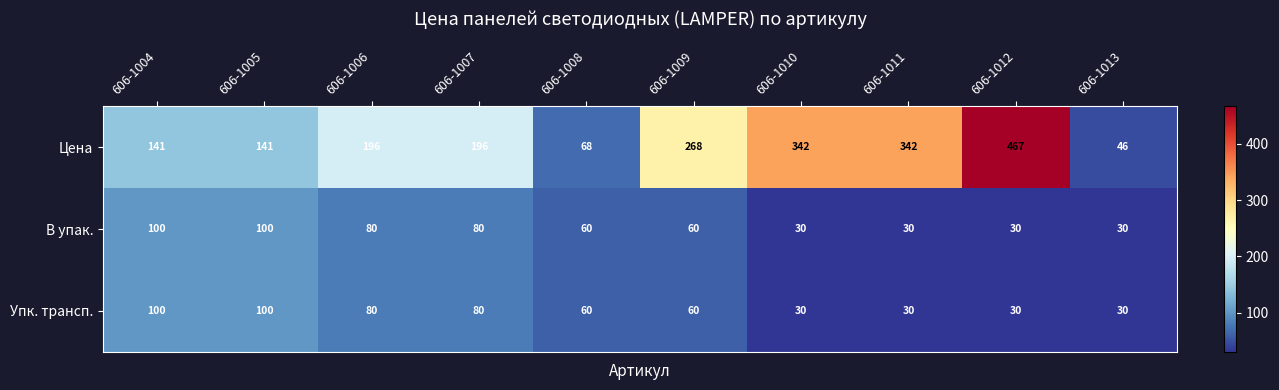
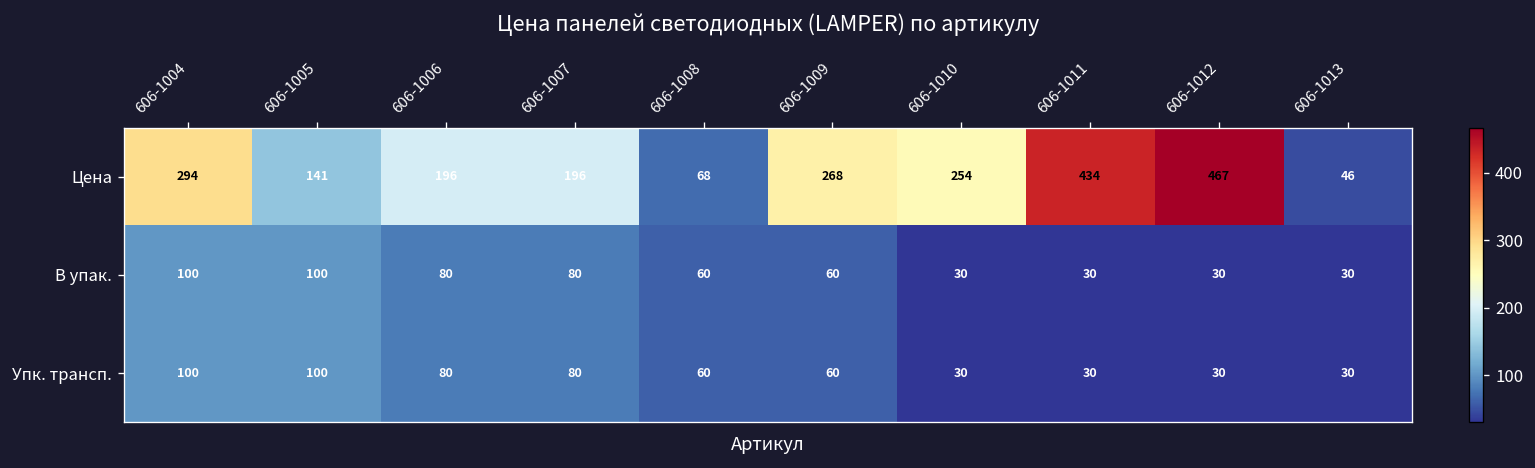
Цена, 606-1004: 141 -> 294
Цена, 606-1010: 342 -> 254
Цена, 606-1011: 342 -> 434
